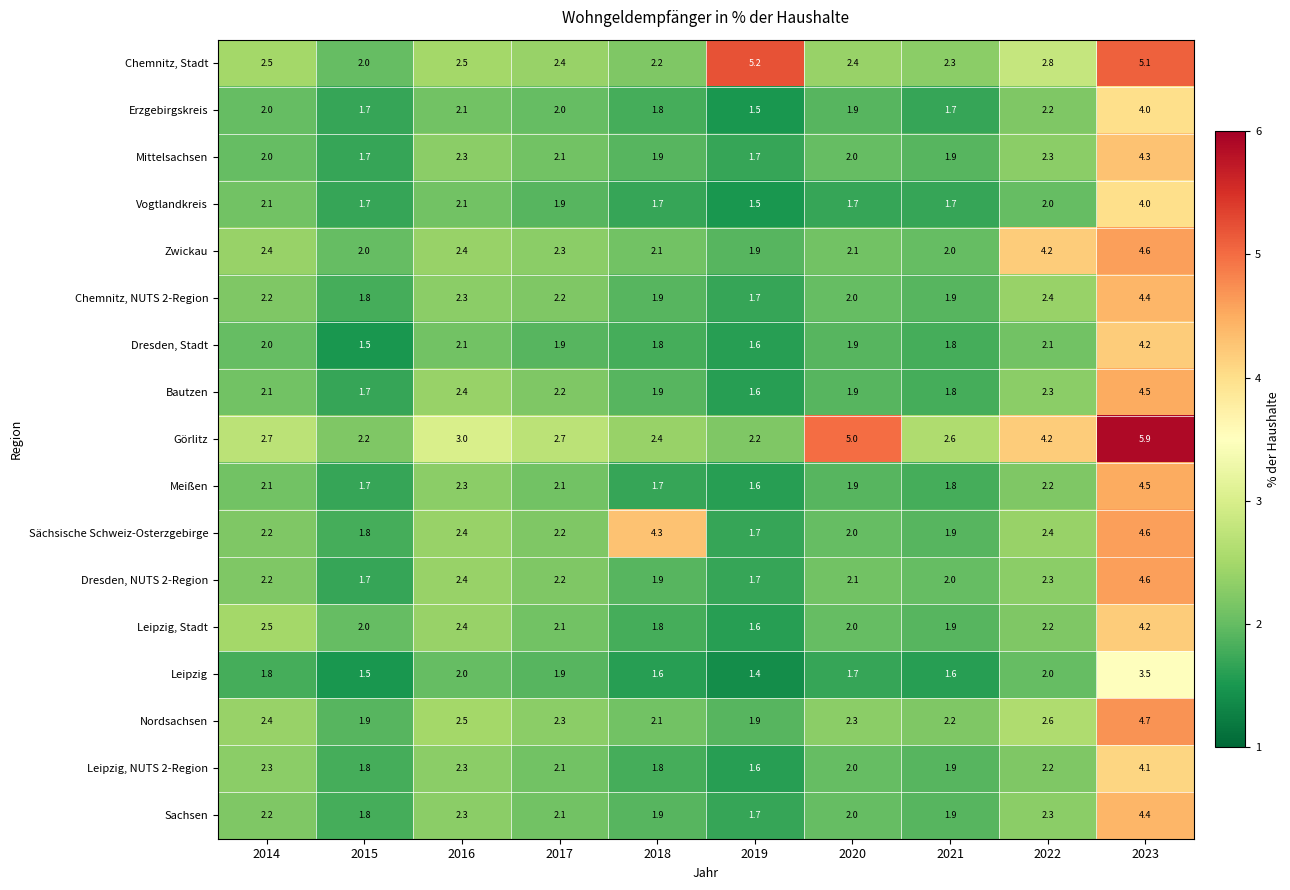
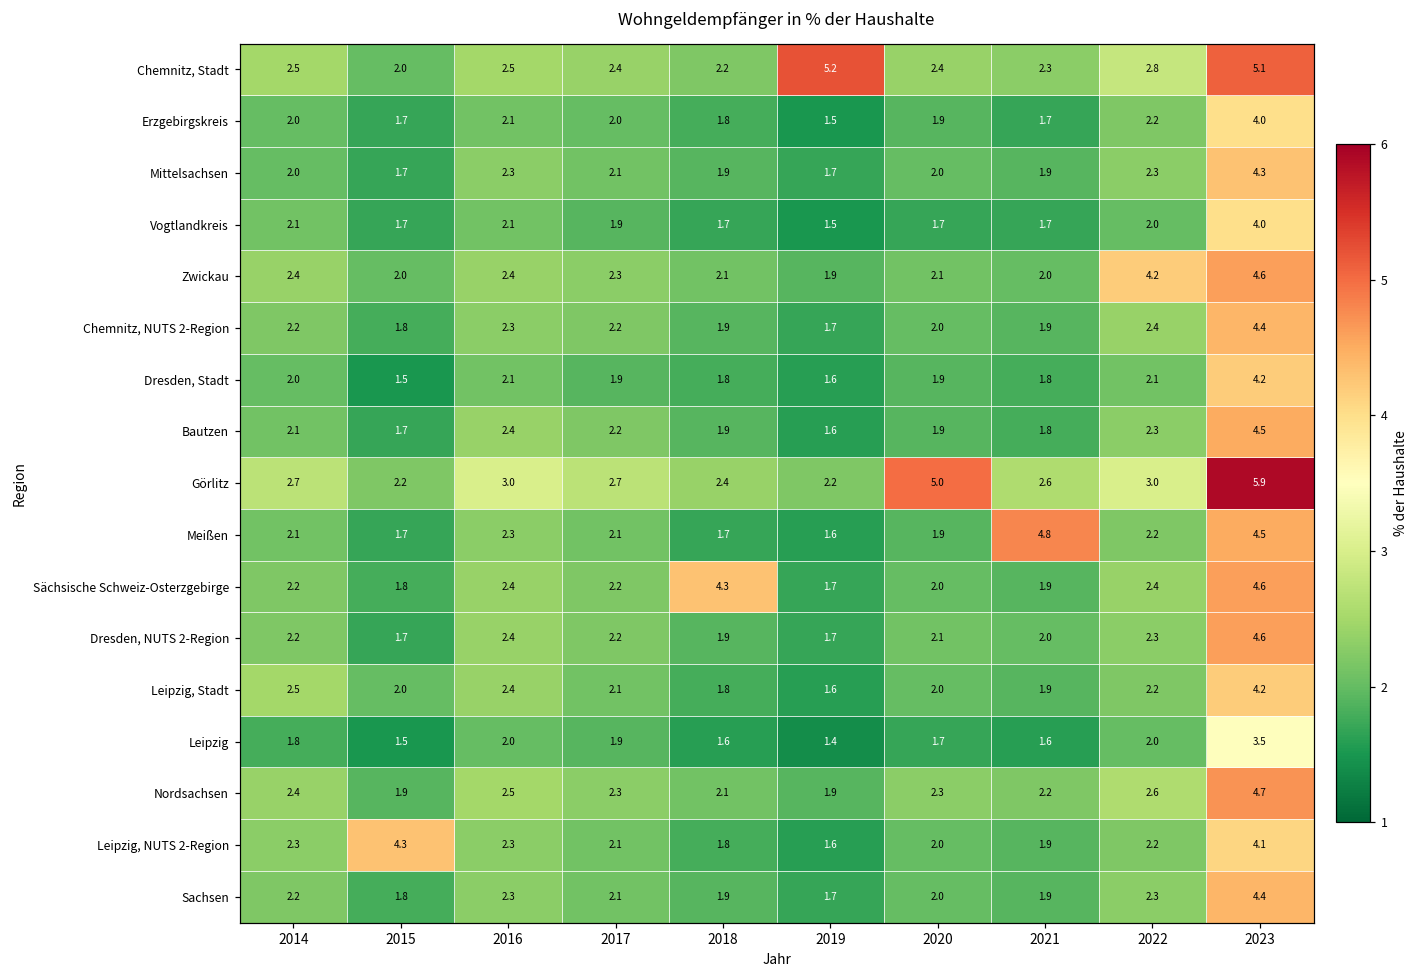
Görlitz, 2022: 4.2 -> 3.0
Meißen, 2021: 1.8 -> 4.8
Leipzig, NUTS 2-Region, 2015: 1.8 -> 4.3
